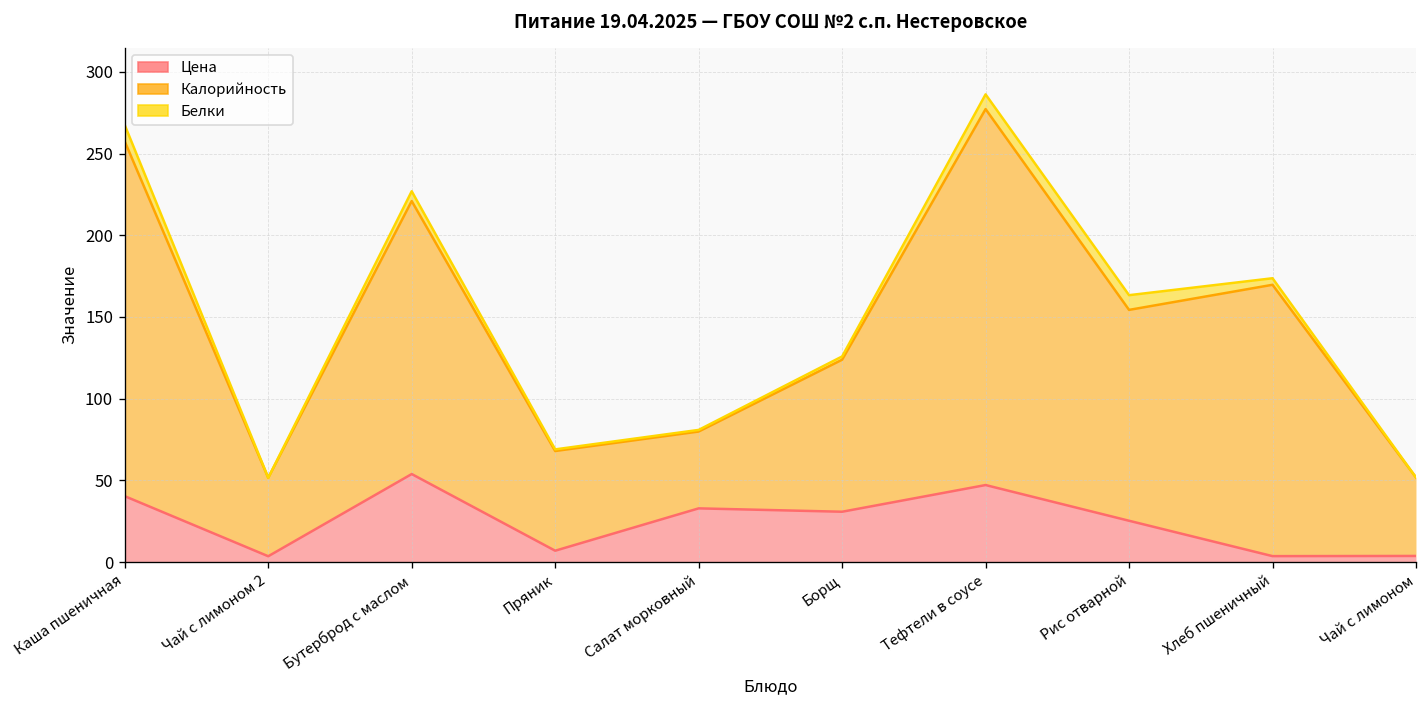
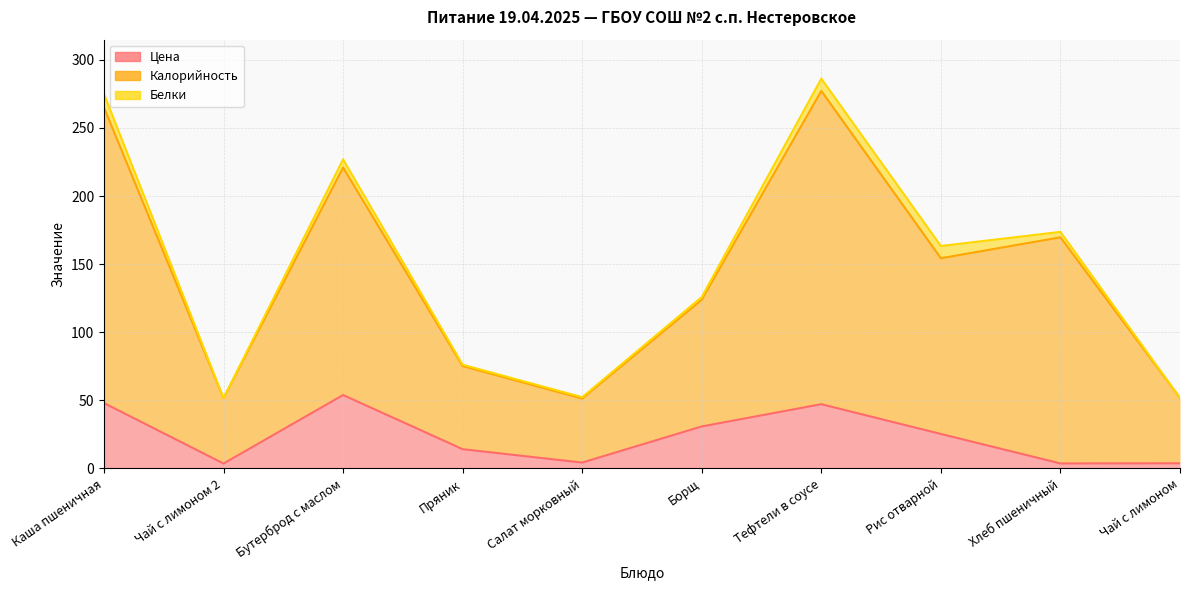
Цена, Каша пшеничная: 40 -> 48
Цена, Пряник: 7 -> 14
Цена, Салат морковный: 33 -> 4
